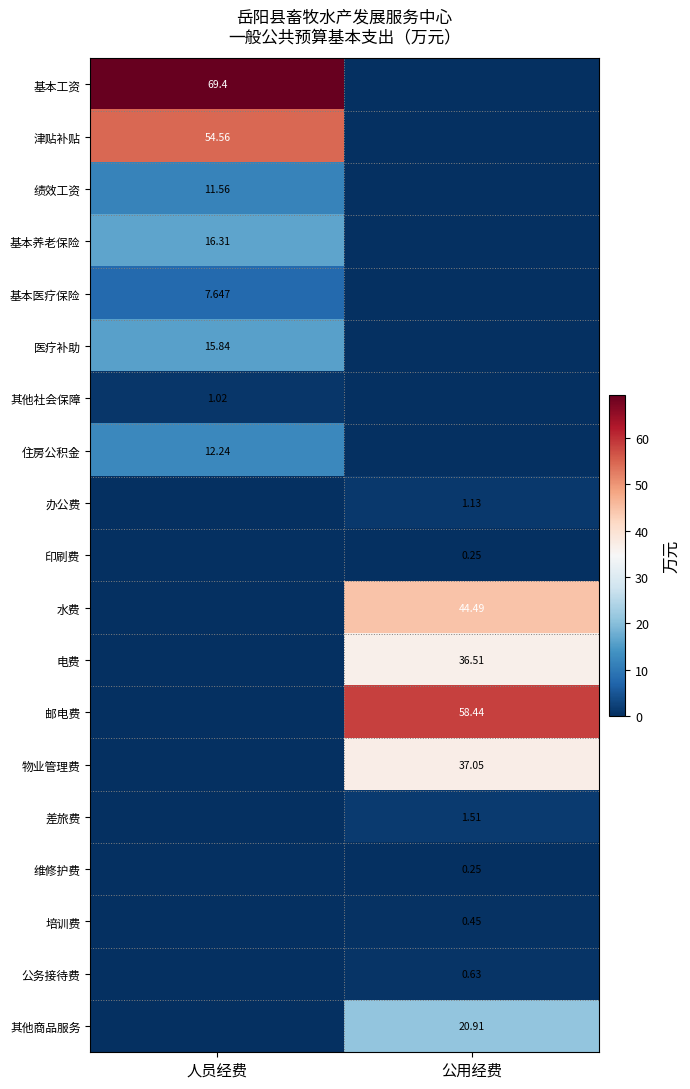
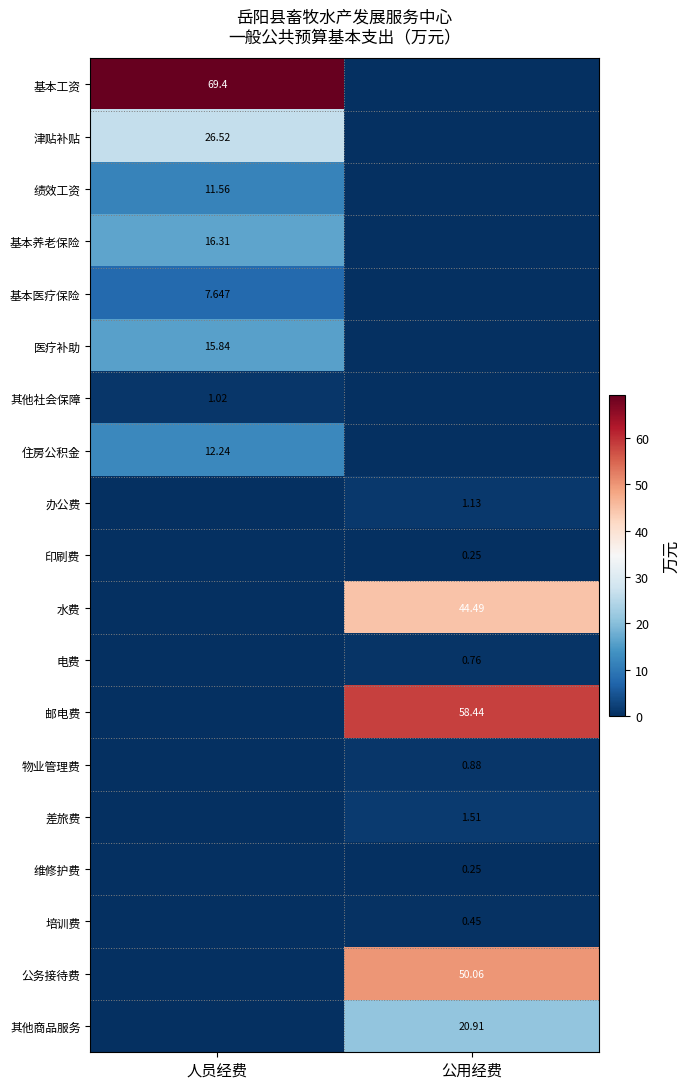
津贴补贴, 人员经费: 54.56 -> 26.52
电费, 公用经费: 36.51 -> 0.76
物业管理费, 公用经费: 37.05 -> 0.88
公务接待费, 公用经费: 0.63 -> 50.06
